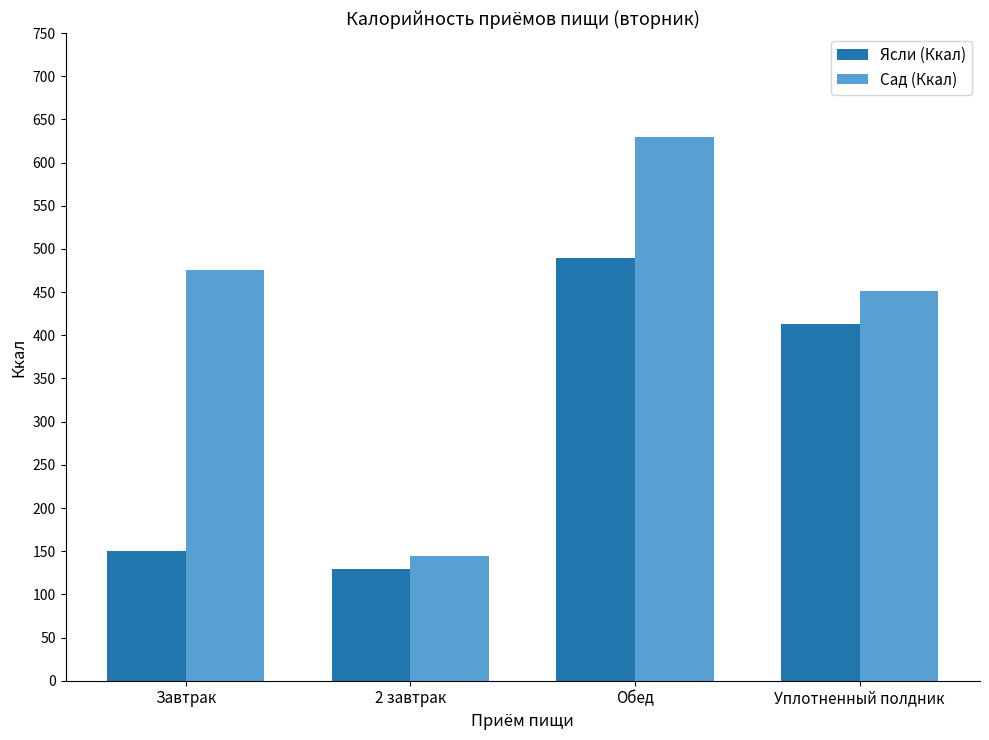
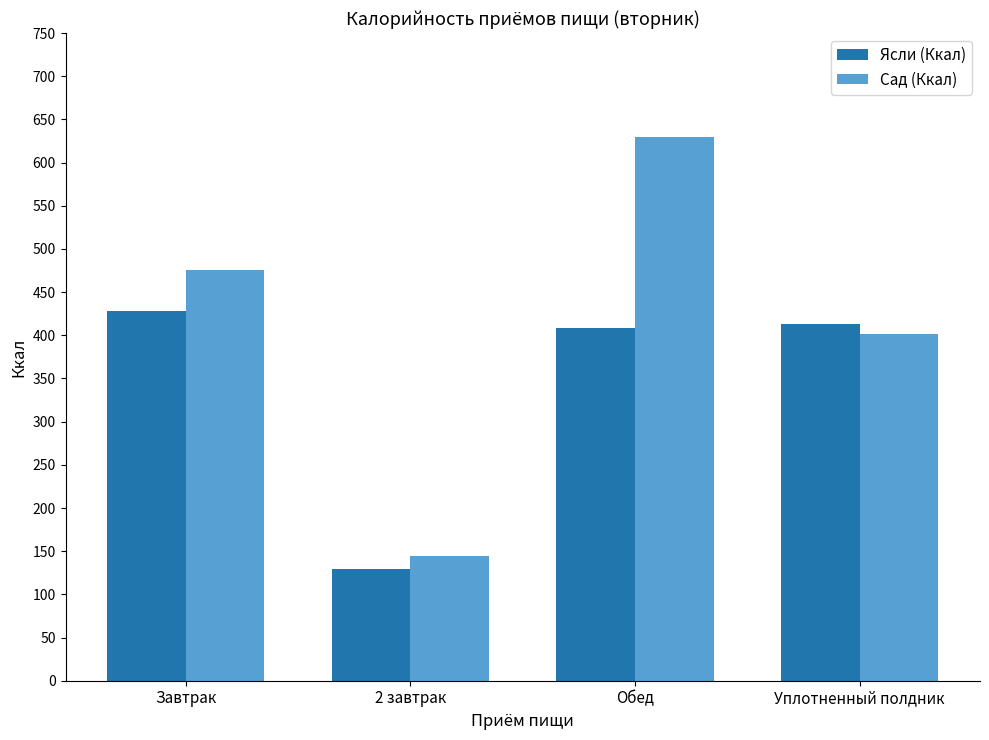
Ясли (Ккал), Завтрак: 150 -> 430
Ясли (Ккал), Обед: 490 -> 410
Сад (Ккал), Уплотненный полдник: 450 -> 400
